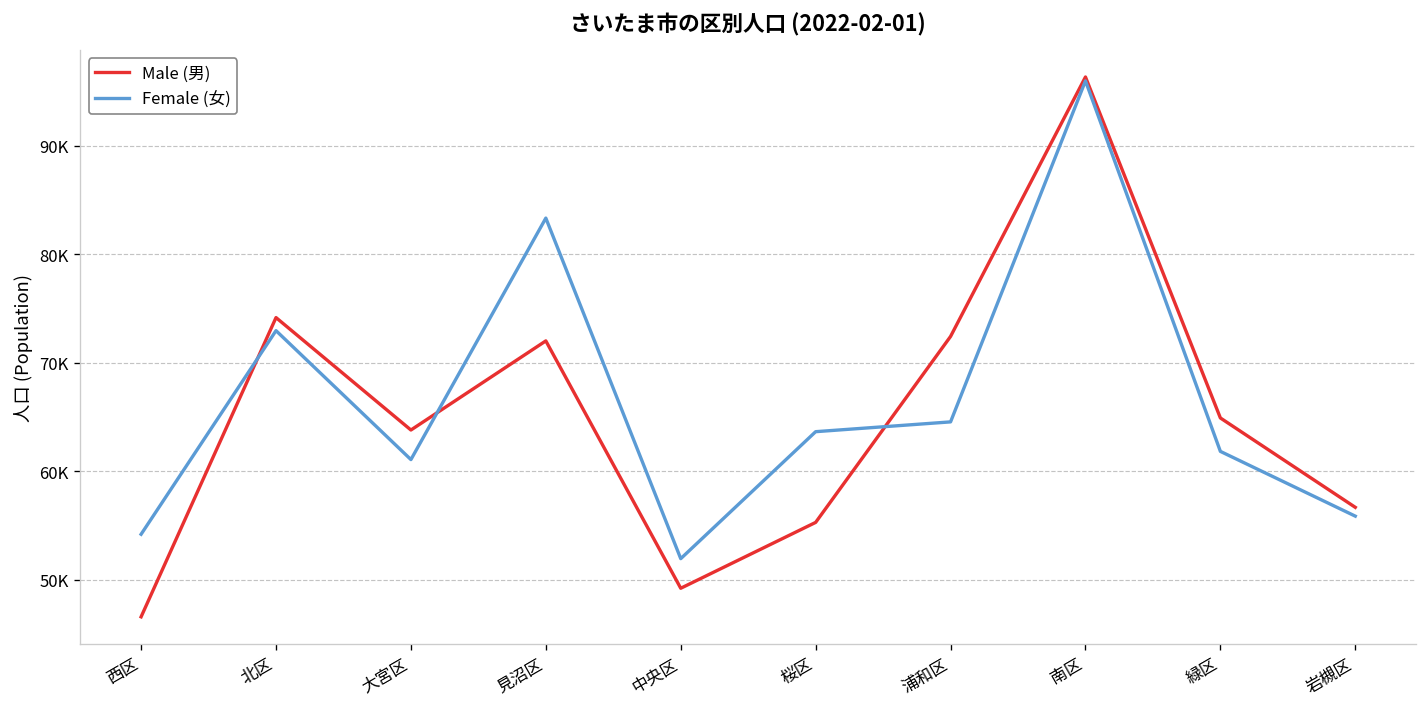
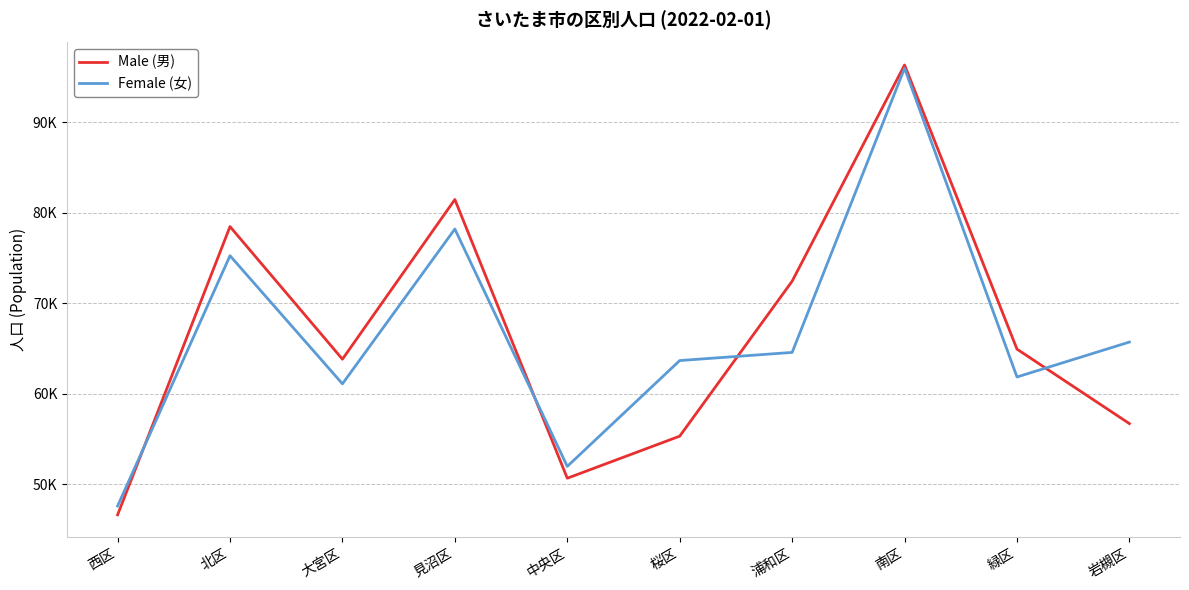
Female (女), 西区: 54000 -> 48000
Male (男), 北区: 74000 -> 78000
Female (女), 北区: 73000 -> 75000
Male (男), 見沼区: 72000 -> 81000
Female (女), 見沼区: 83000 -> 78000
Male (男), 中央区: 49000 -> 51000
Female (女), 岩槻区: 56000 -> 66000
